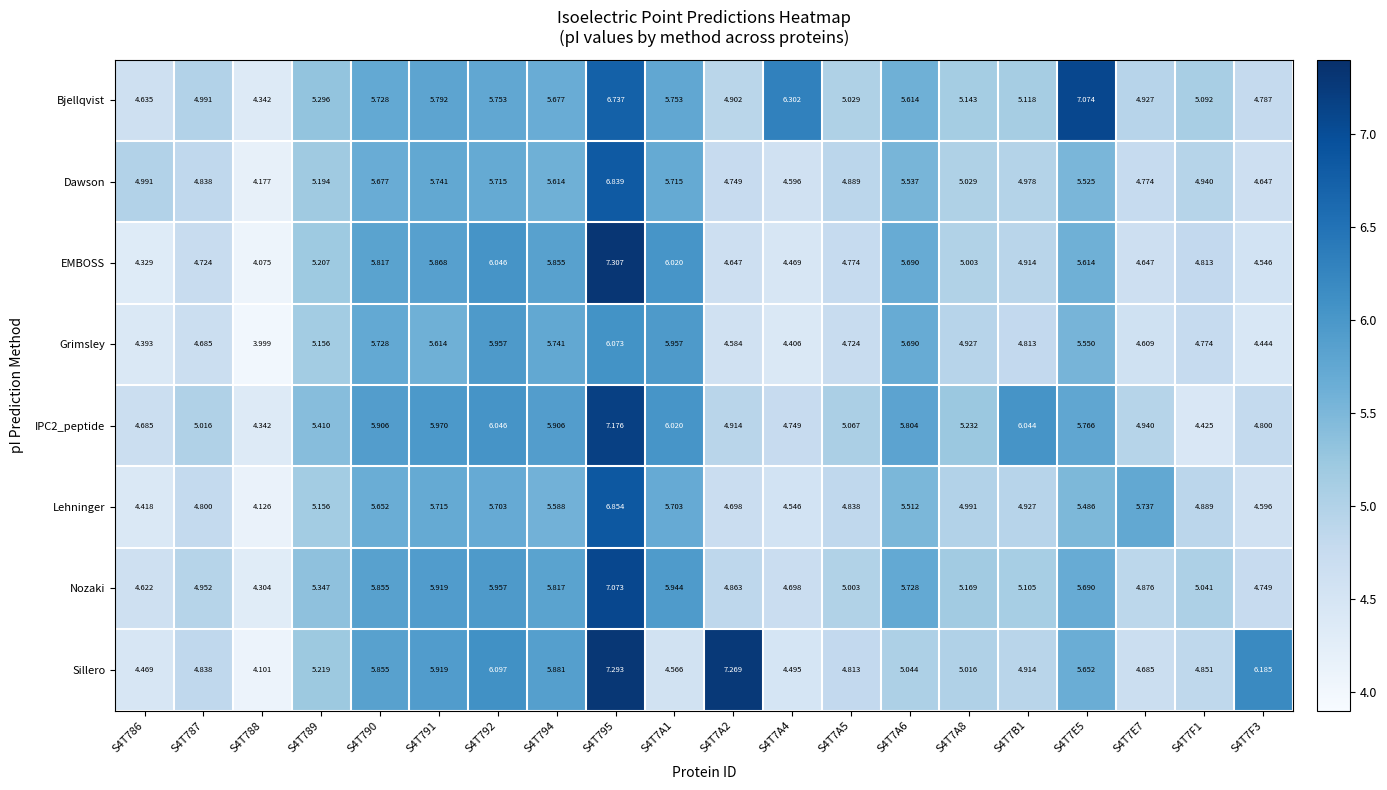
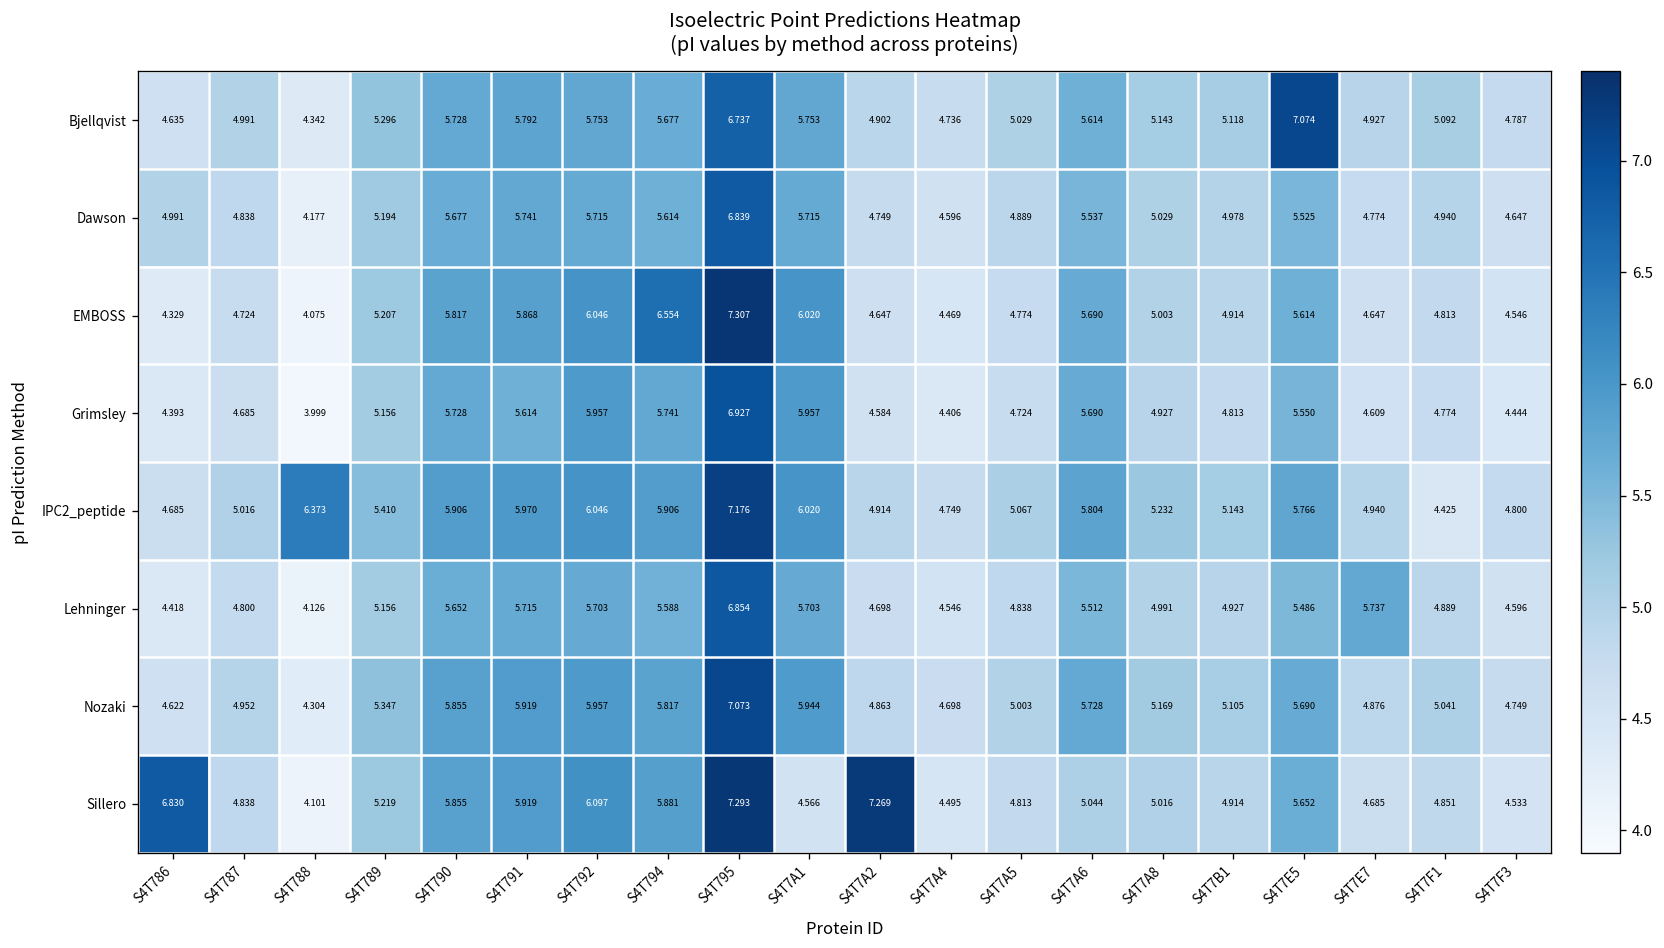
Bjellqvist, S4T7A4: 6.302 -> 4.736
EMBOSS, S4T794: 5.855 -> 6.554
Grimsley, S4T795: 6.073 -> 6.927
IPC2_peptide, S4T788: 4.342 -> 6.373
IPC2_peptide, S4T7B1: 6.044 -> 5.143
Sillero, S4T786: 4.469 -> 6.830
Sillero, S4T7F3: 6.185 -> 4.533
